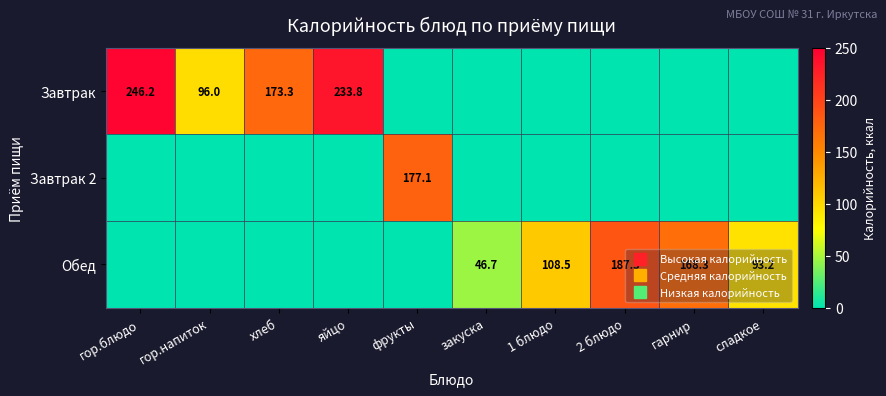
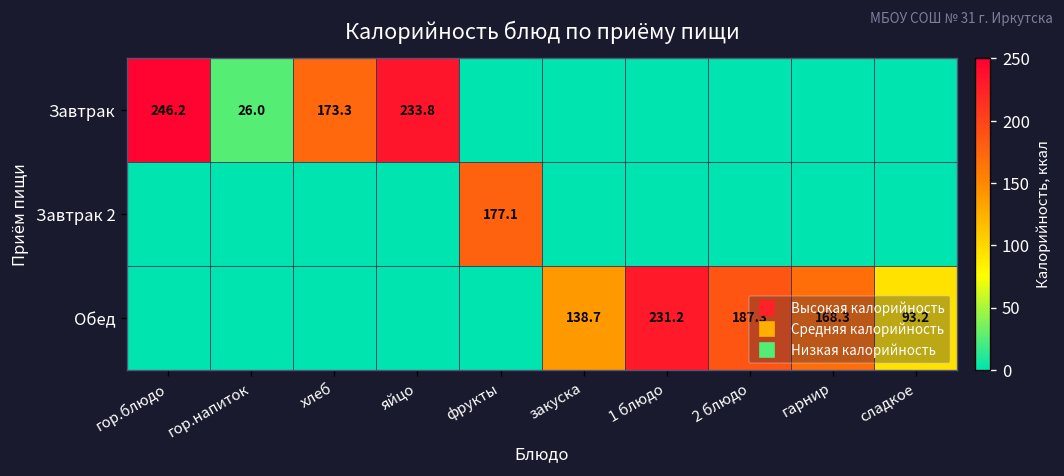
Завтрак, гор.напиток: 96.0 -> 26.0
Обед, закуска: 46.7 -> 138.7
Обед, 1 блюдо: 108.5 -> 231.2
